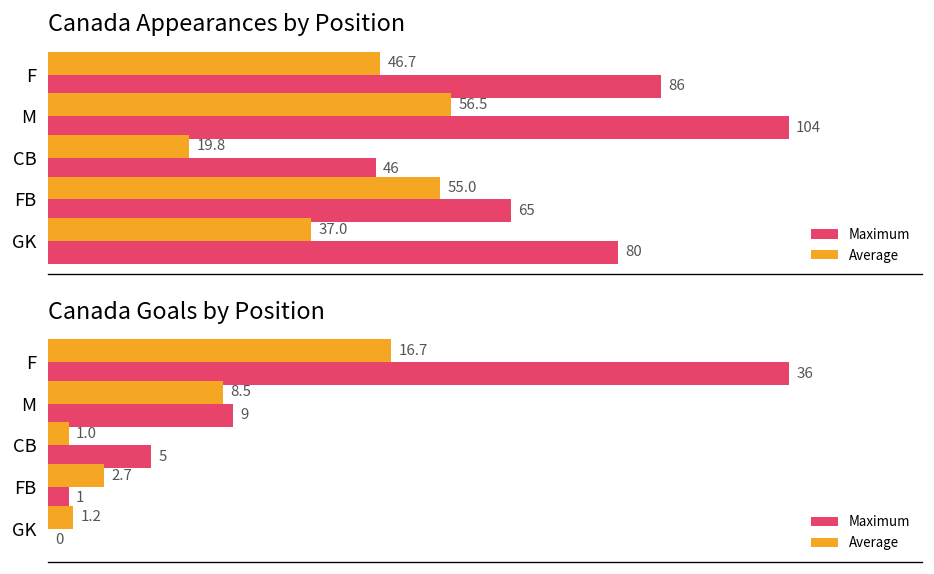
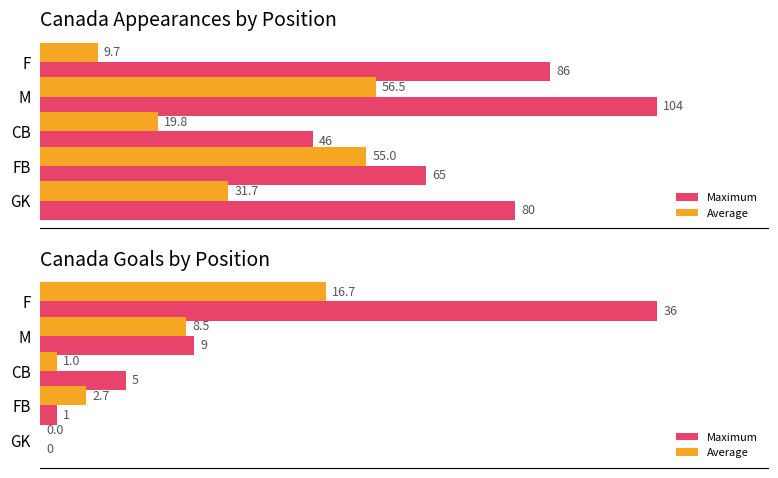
Canada Appearances by Position, Average, F: 46.7 -> 9.7
Canada Appearances by Position, Average, GK: 37.0 -> 31.7
Canada Goals by Position, Average, GK: 1.2 -> 0.0
